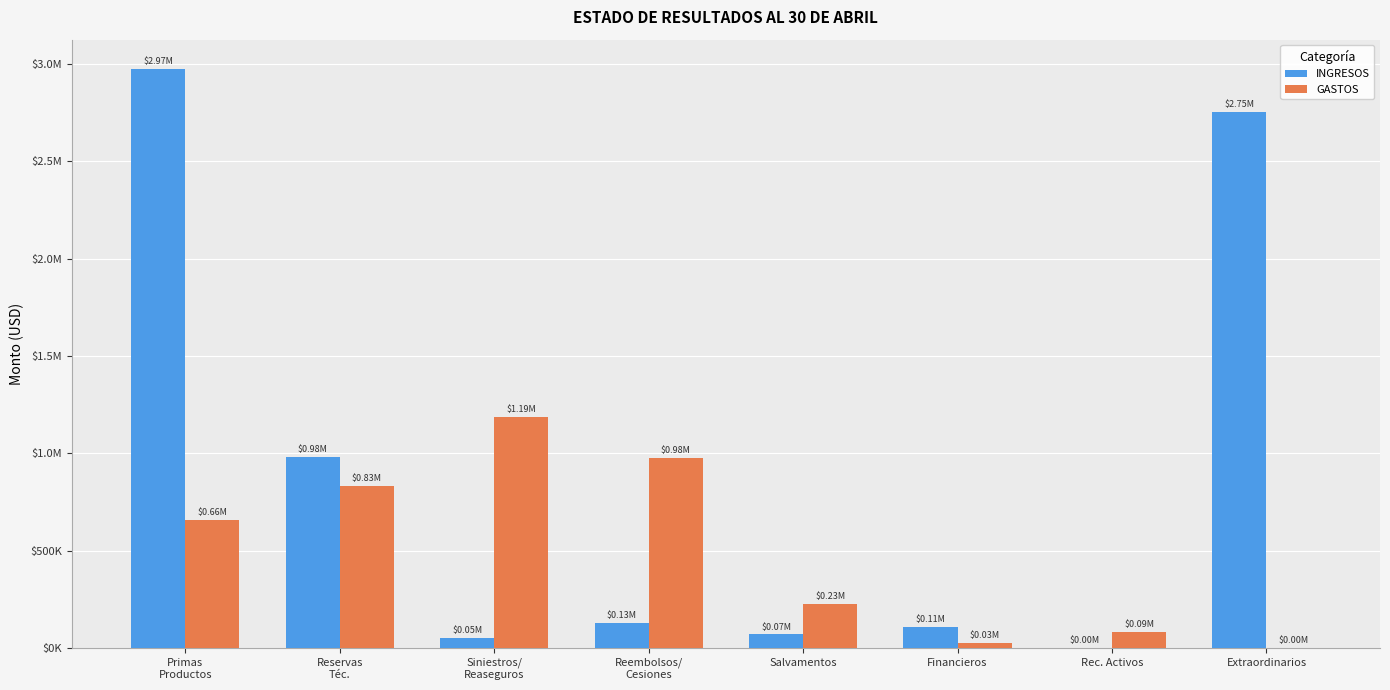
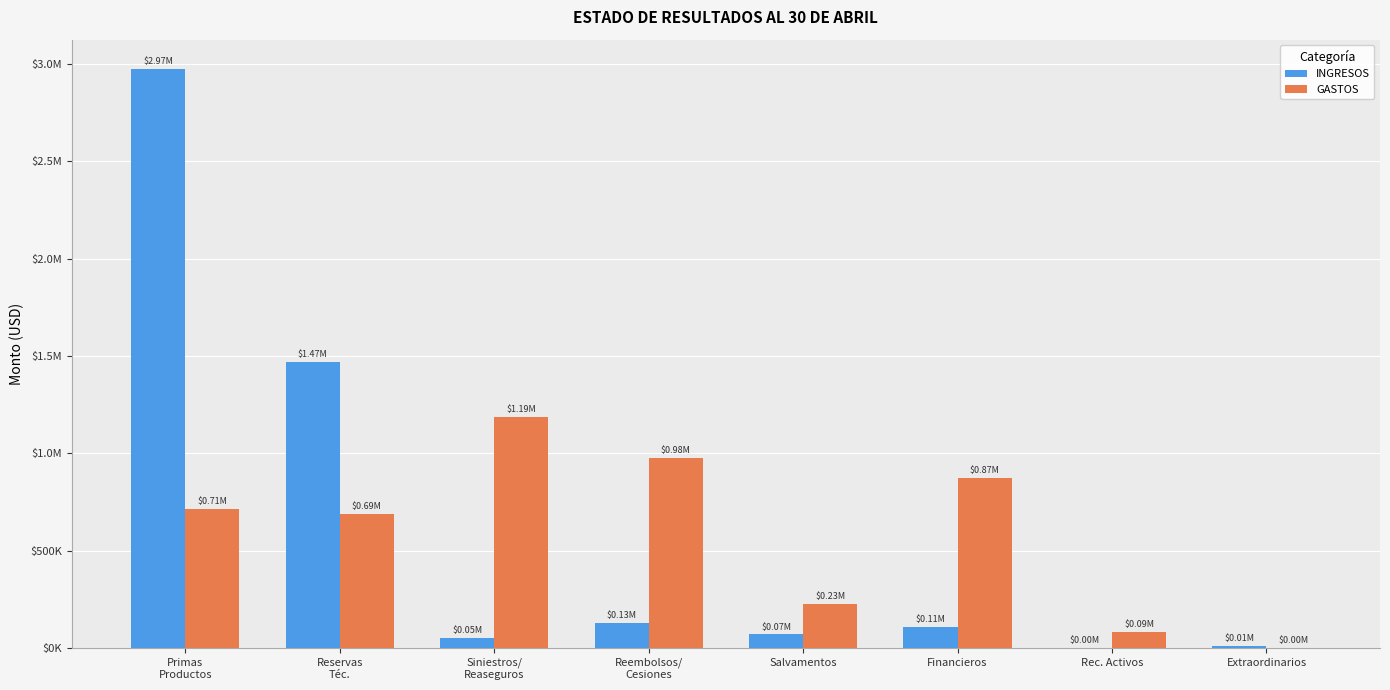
GASTOS, Primas Productos: $0.66M -> $0.71M
INGRESOS, Reservas Téc.: $0.98M -> $1.47M
GASTOS, Reservas Téc.: $0.83M -> $0.69M
GASTOS, Financieros: $0.03M -> $0.87M
INGRESOS, Extraordinarios: $2.75M -> $0.01M
